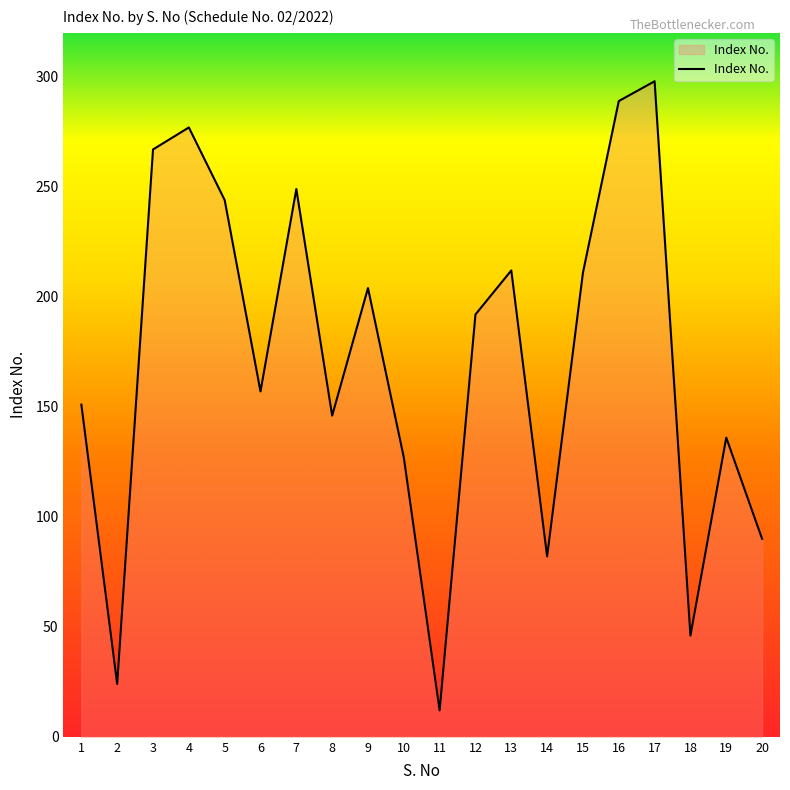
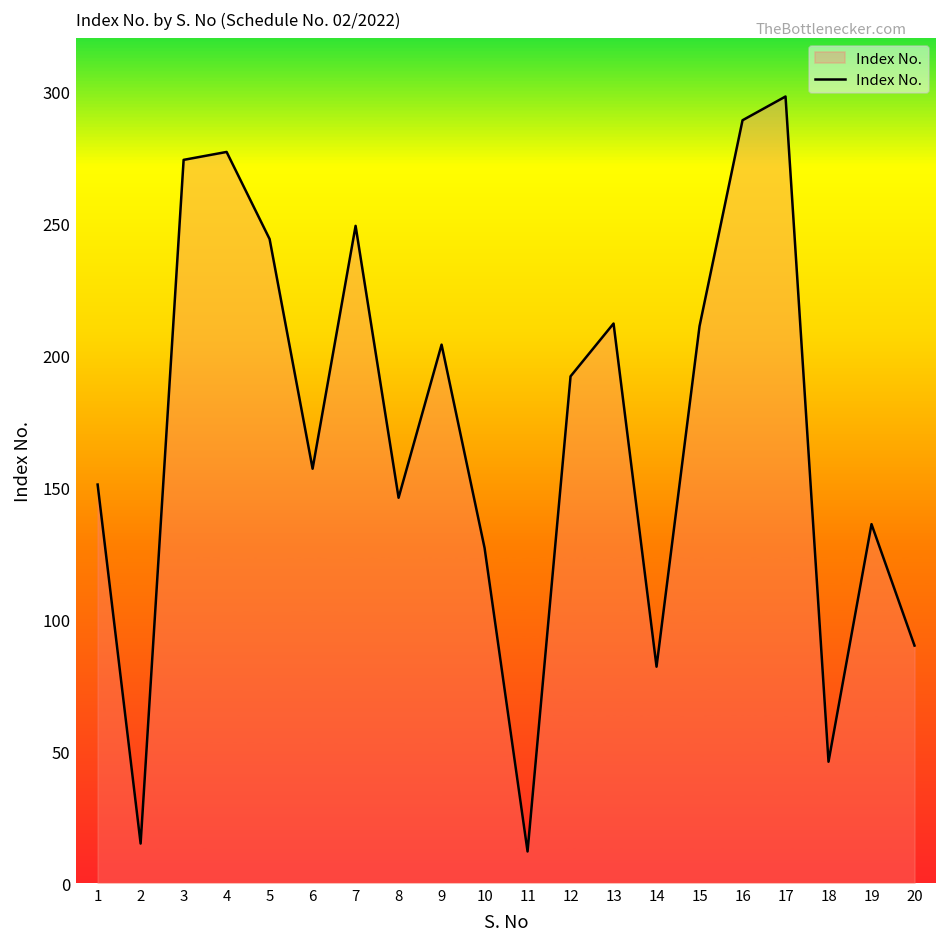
2: 24 -> 15
3: 267 -> 274
